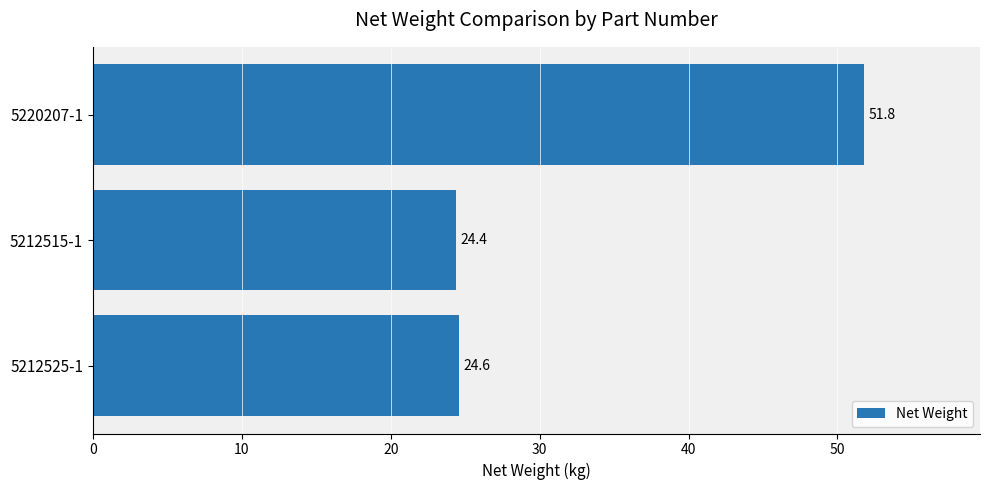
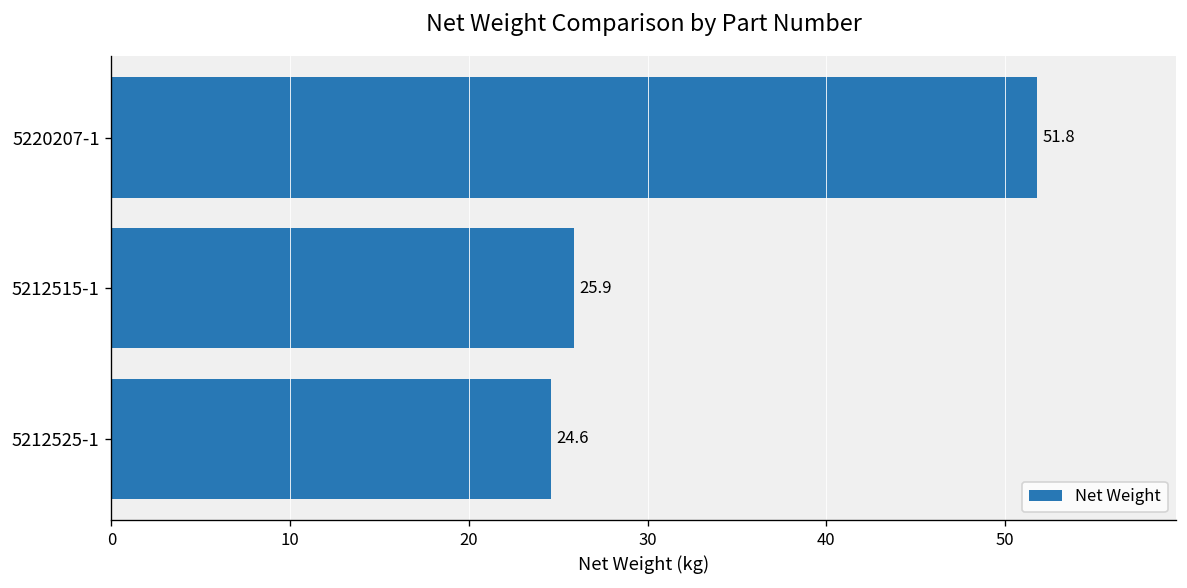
5212515-1: 24.4 -> 25.9
